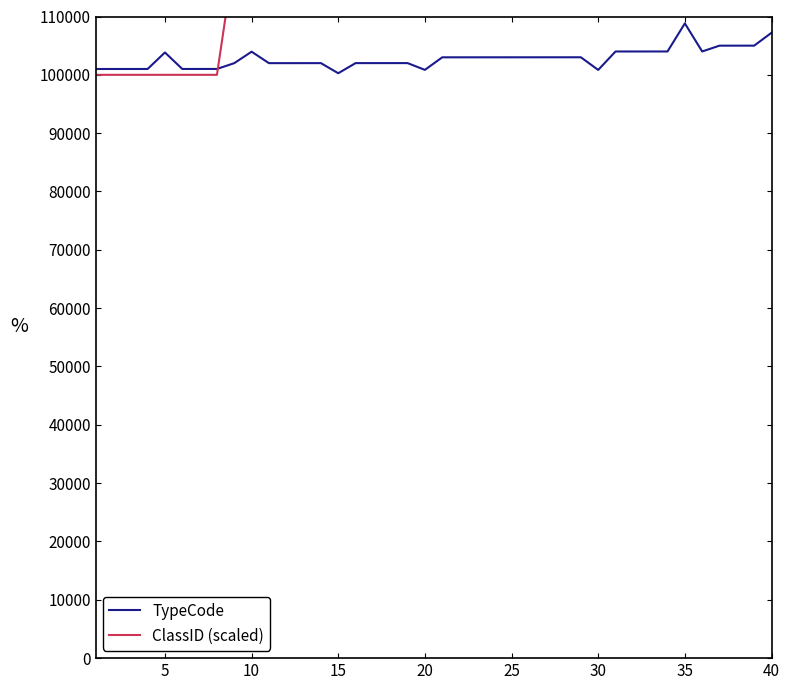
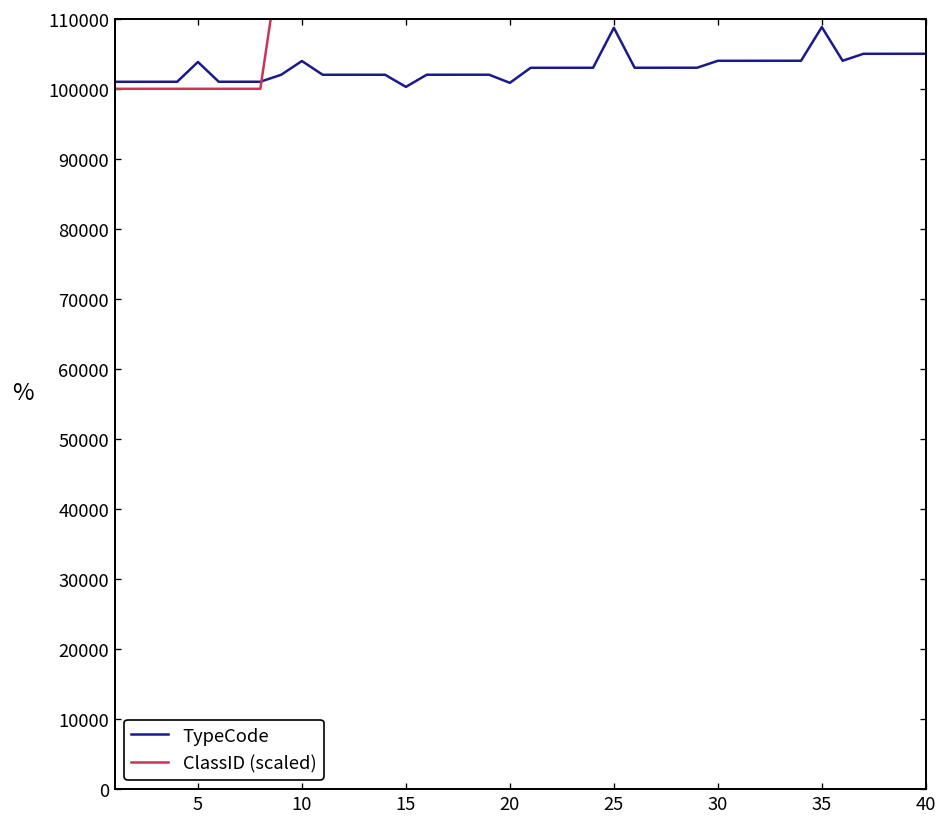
TypeCode, 25: 103000 -> 109000
TypeCode, 30: 101000 -> 104000
TypeCode, 40: 107000 -> 105000
